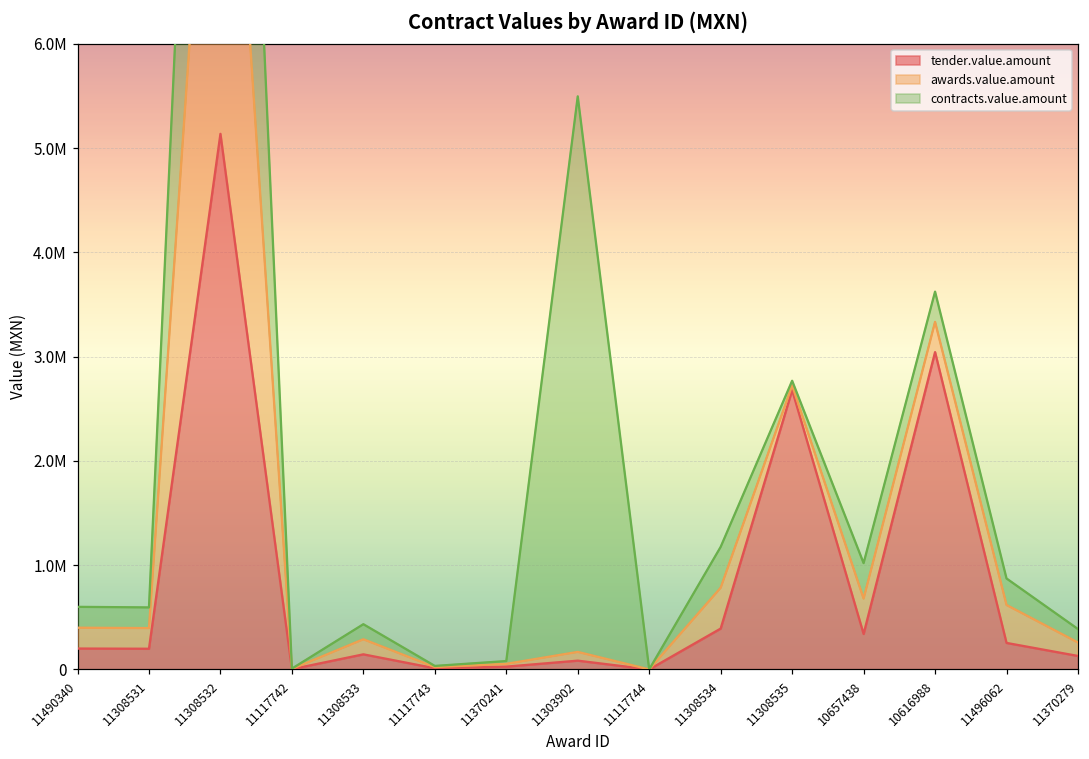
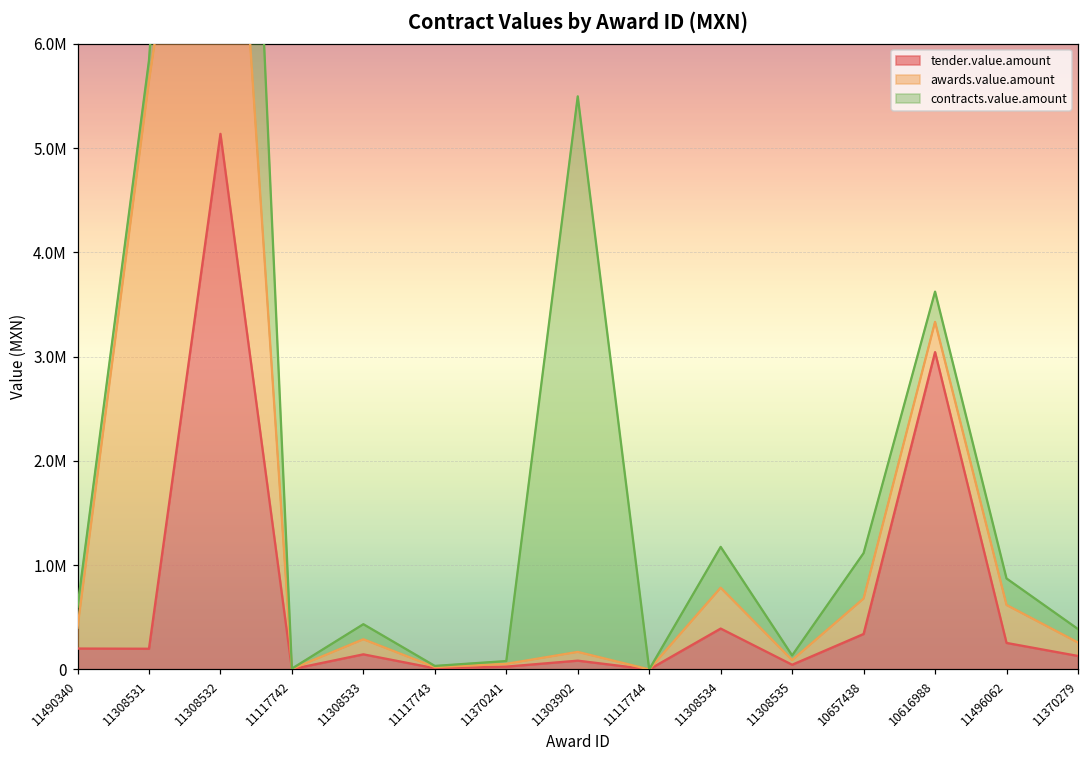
awards.value.amount, 11308531: 200000 -> 5400000
tender.value.amount, 11308535: 2700000 -> 0
contracts.value.amount, 10657438: 300000 -> 400000
